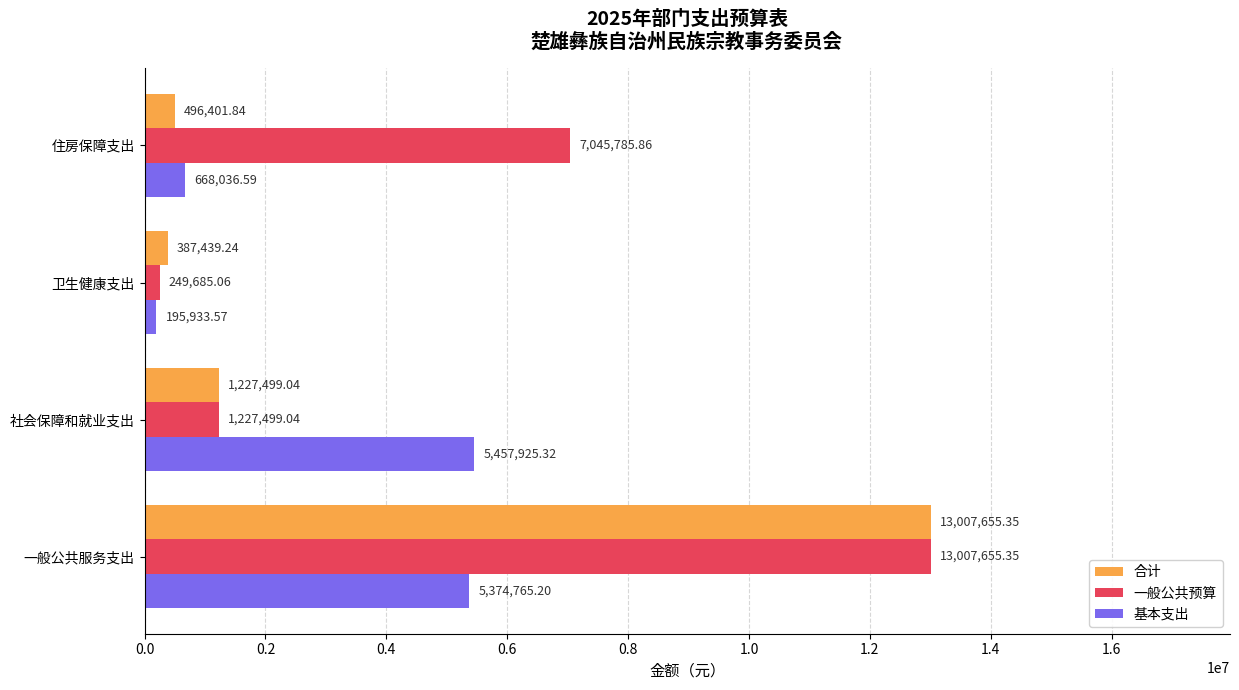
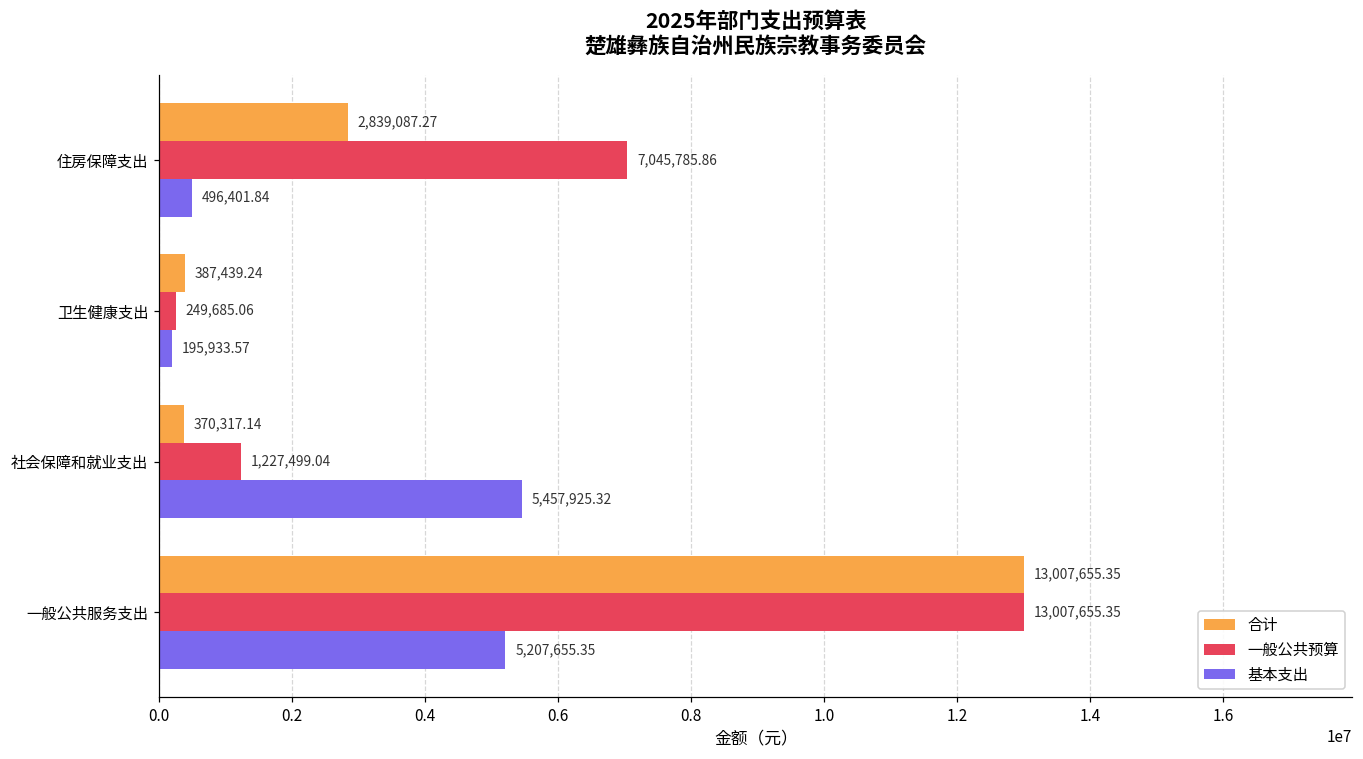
合计, 住房保障支出: 496,401.84 -> 2,839,087.27
基本支出, 住房保障支出: 668,036.59 -> 496,401.84
合计, 社会保障和就业支出: 1,227,499.04 -> 370,317.14
基本支出, 一般公共服务支出: 5,374,765.20 -> 5,207,655.35
